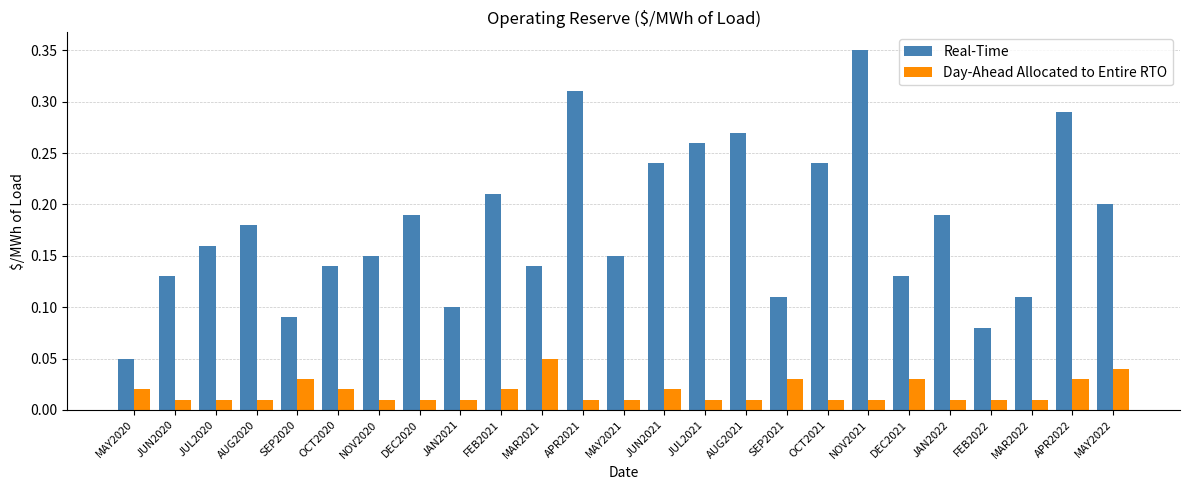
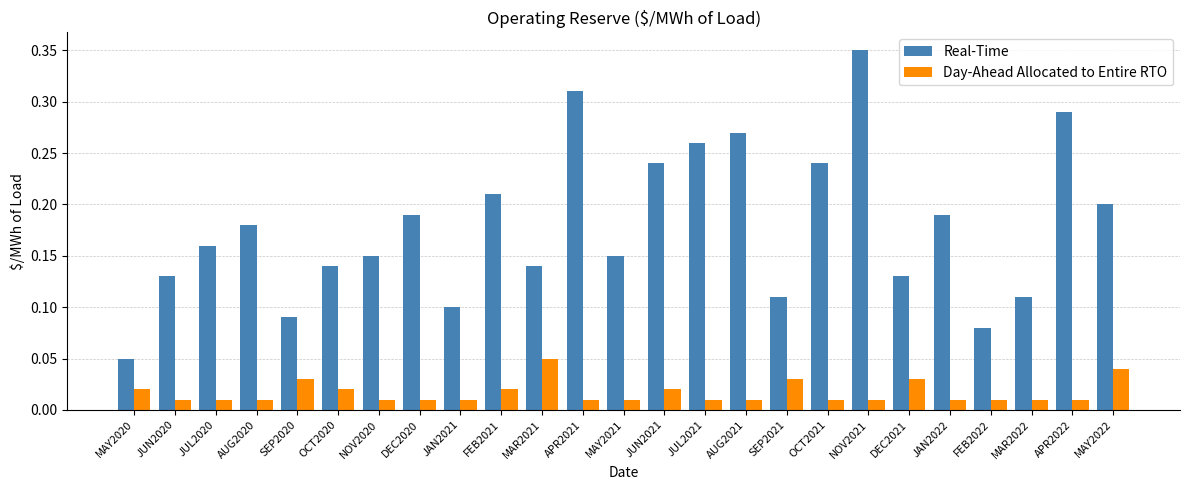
Day-Ahead Allocated to Entire RTO, APR2022: 0.03 -> 0.01
